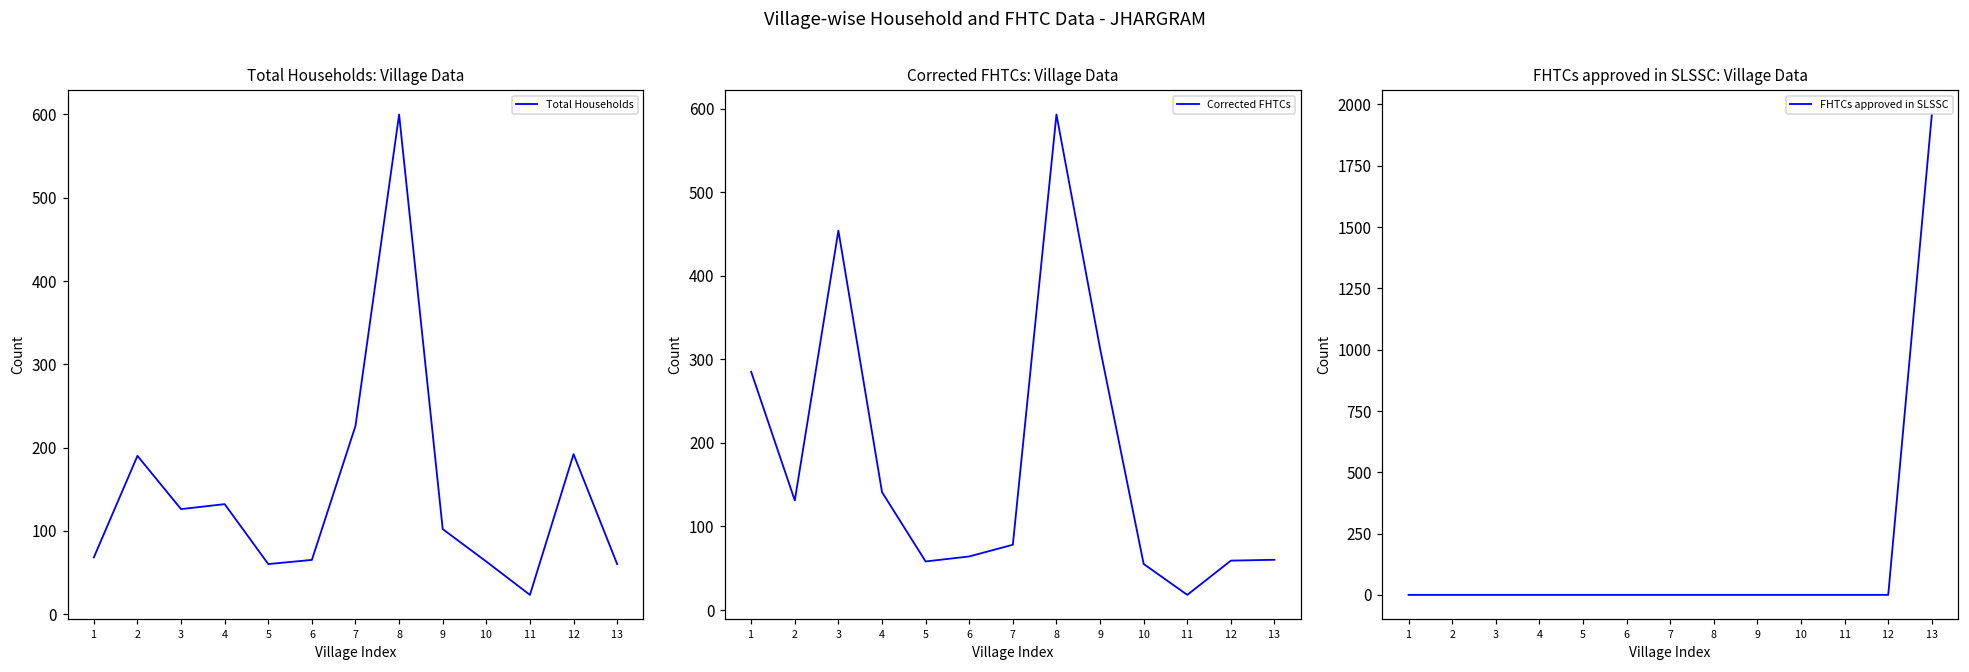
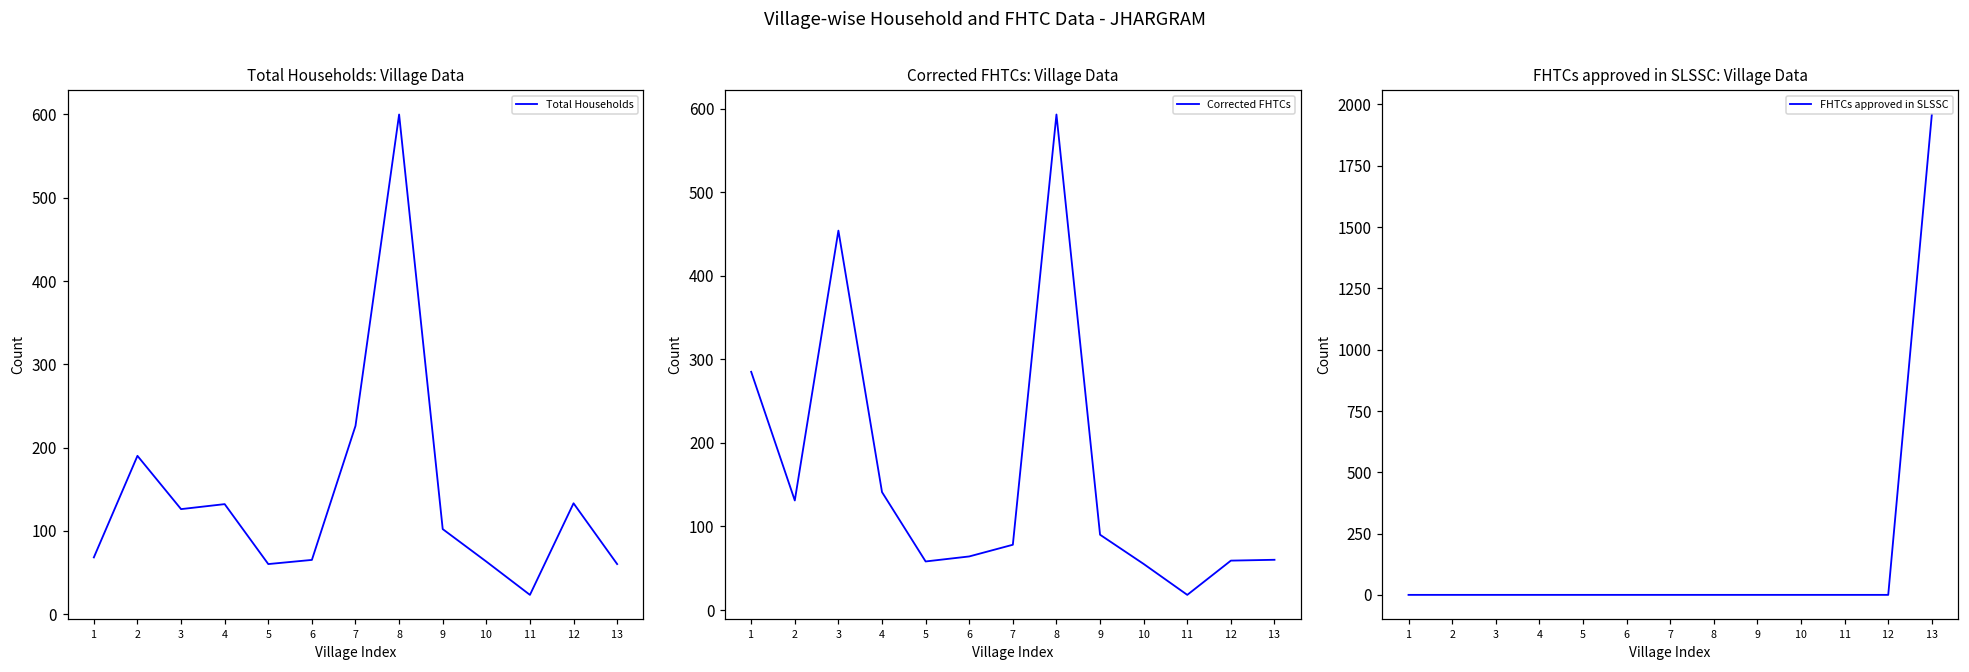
Total Households: Village Data, 12: 190 -> 130
Corrected FHTCs: Village Data, 9: 310 -> 90
